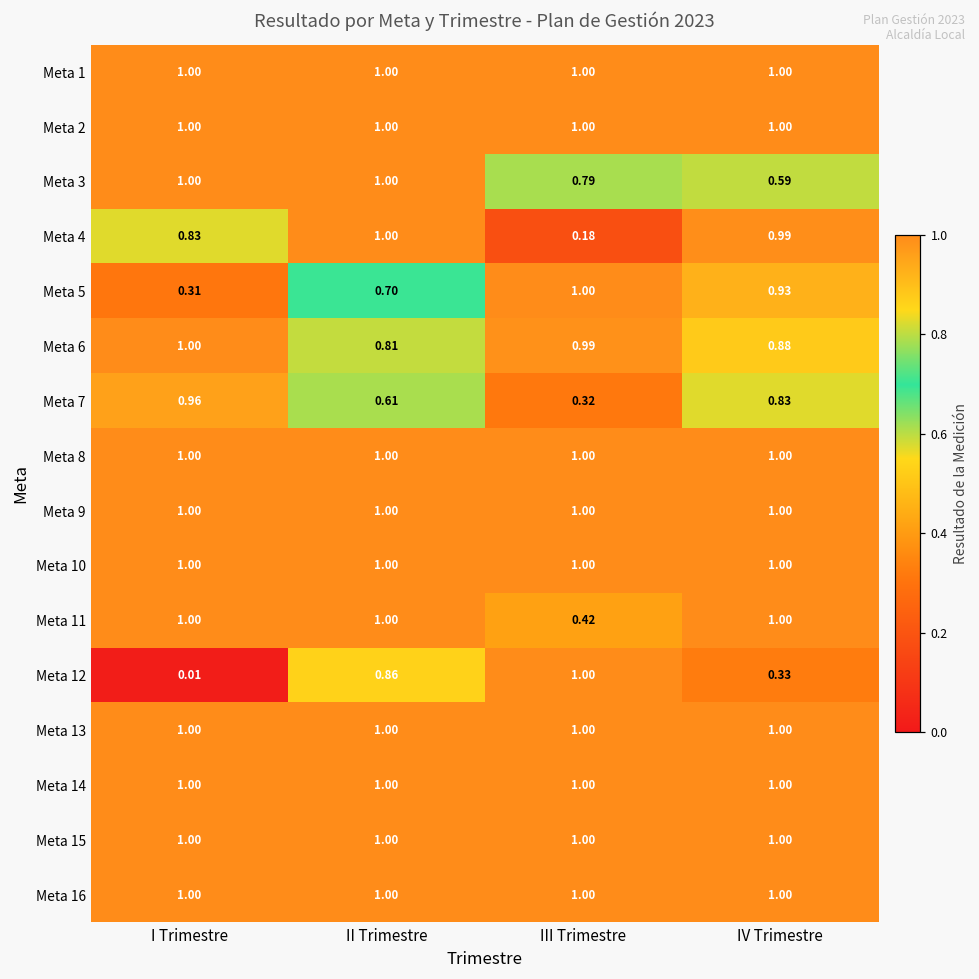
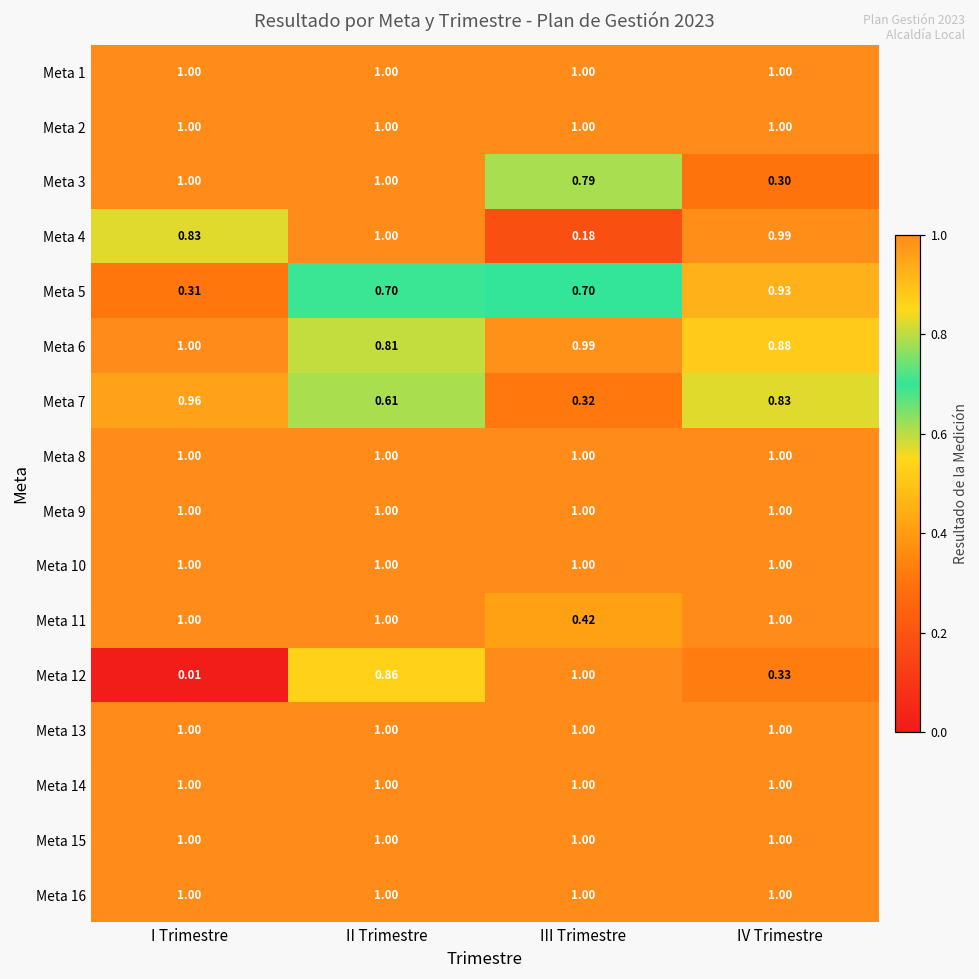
Meta 3, IV Trimestre: 0.59 -> 0.30
Meta 5, III Trimestre: 1.00 -> 0.70
